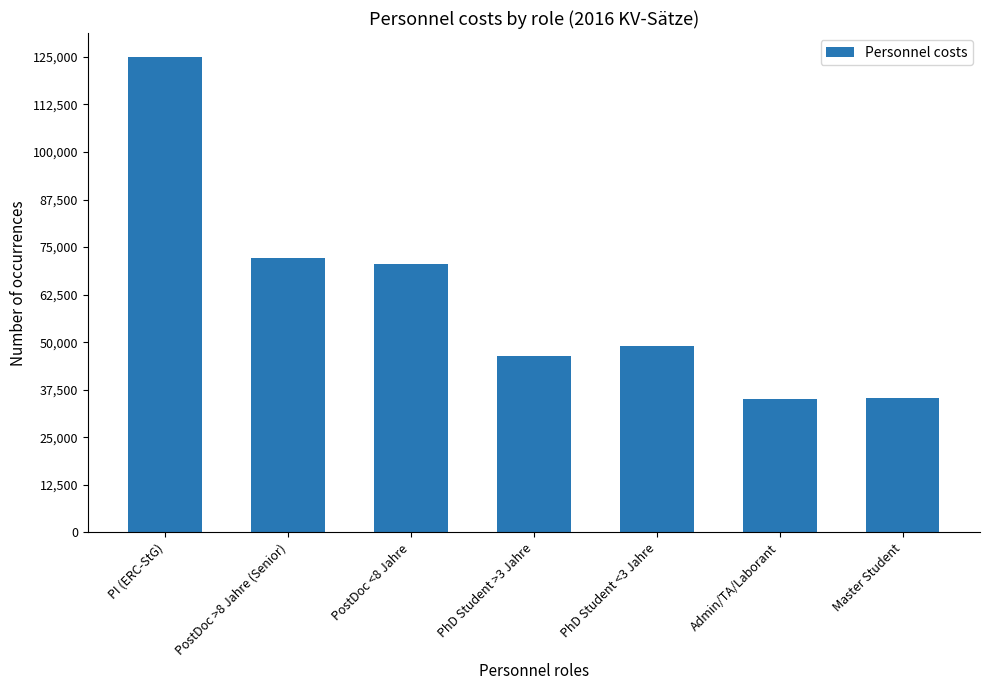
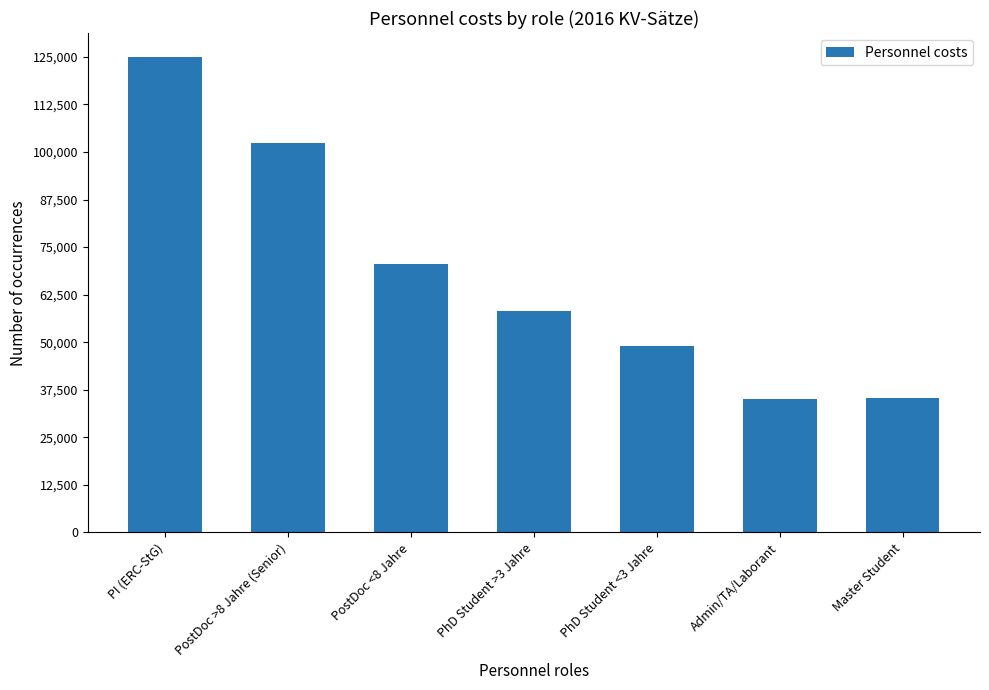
PostDoc >8 Jahre (Senior): 72,000 -> 102,000
PhD Student >3 Jahre: 46,000 -> 58,000
